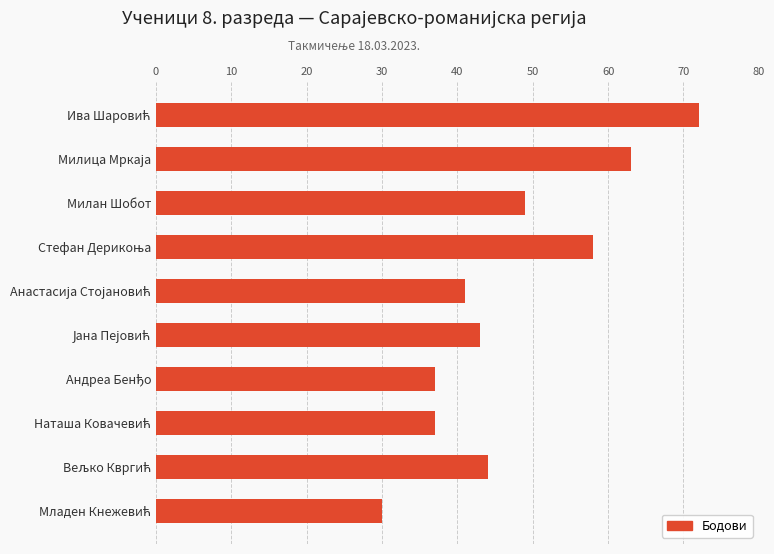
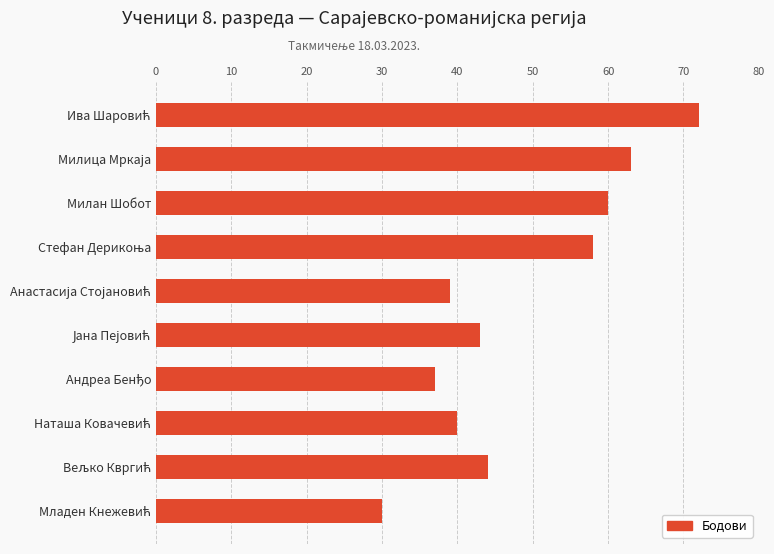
Милан Шобот: 49 -> 60
Анастасија Стојановић: 41 -> 39
Наташа Ковачевић: 37 -> 40
